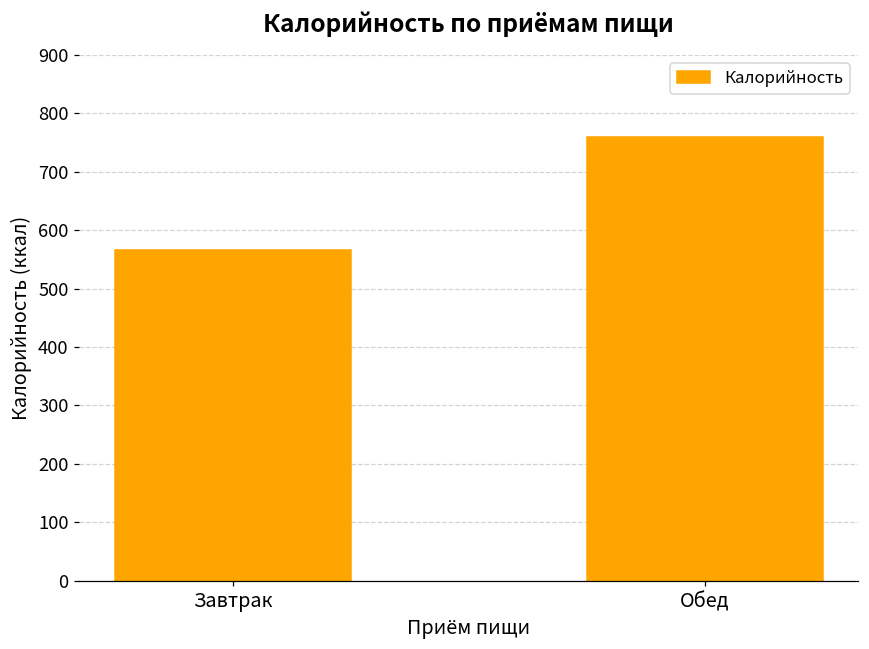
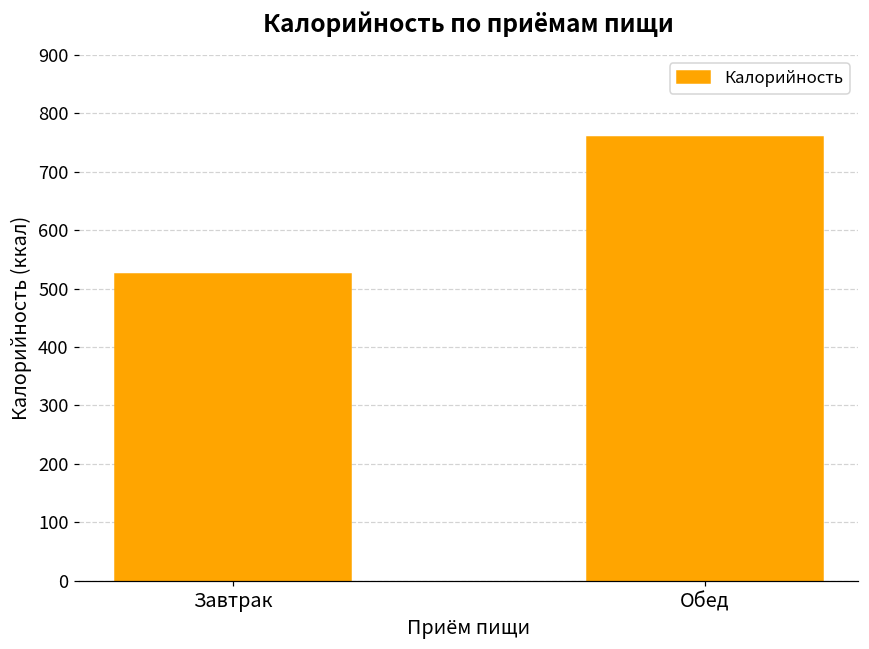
Завтрак: 570 -> 520
